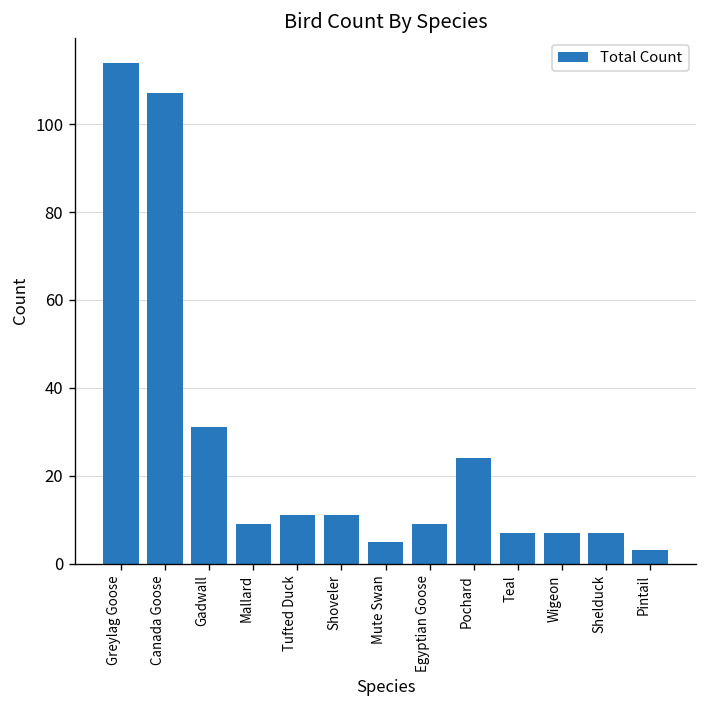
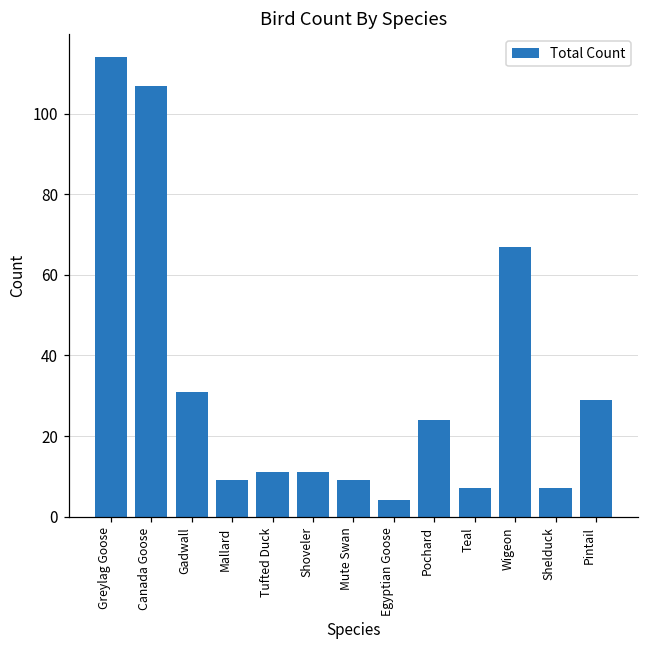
Mute Swan: 5 -> 9
Egyptian Goose: 9 -> 4
Wigeon: 7 -> 67
Pintail: 3 -> 29
